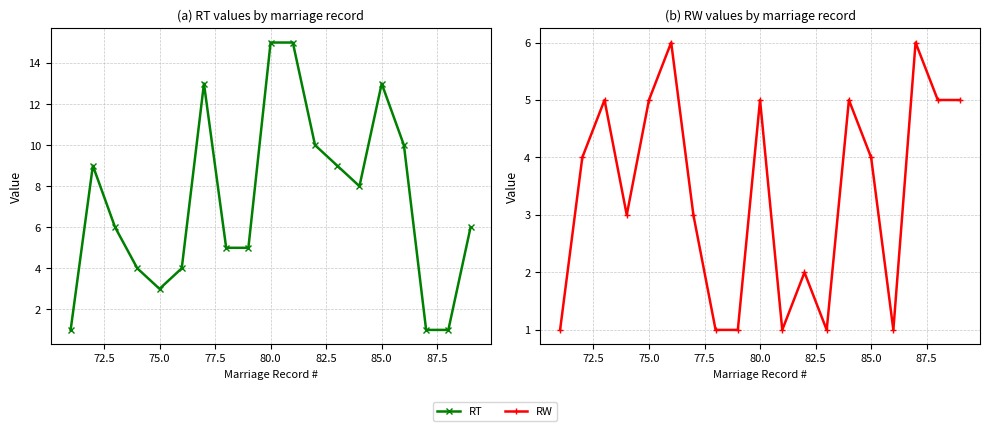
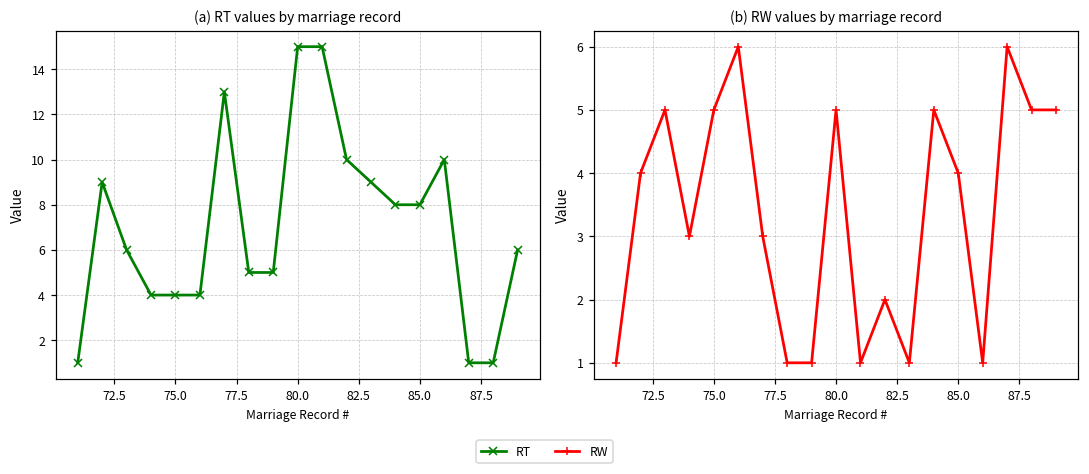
(a) RT values by marriage record, 75.0: 3 -> 4
(a) RT values by marriage record, 85.0: 13 -> 8
